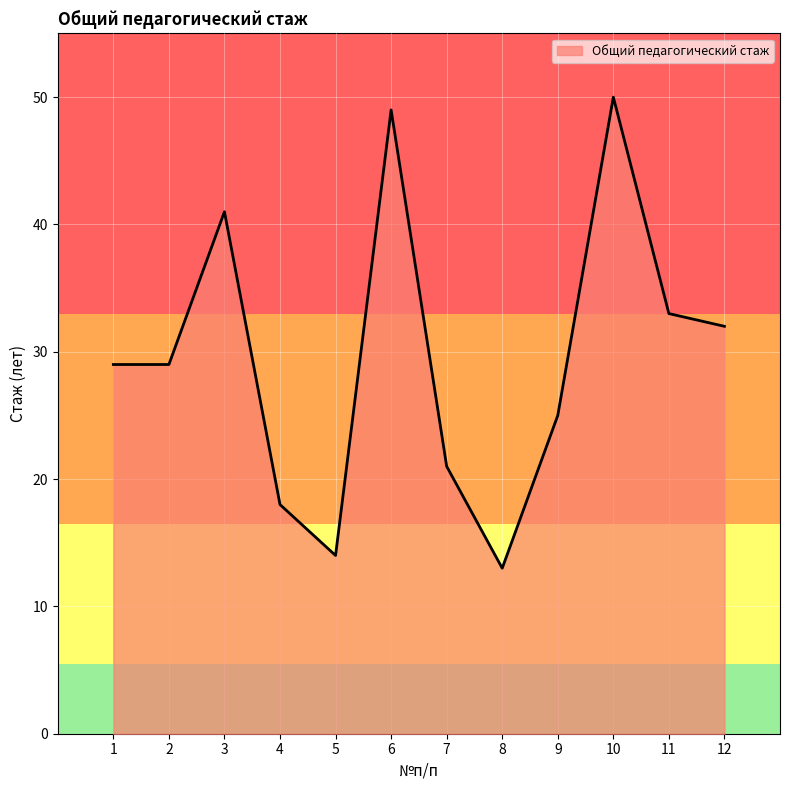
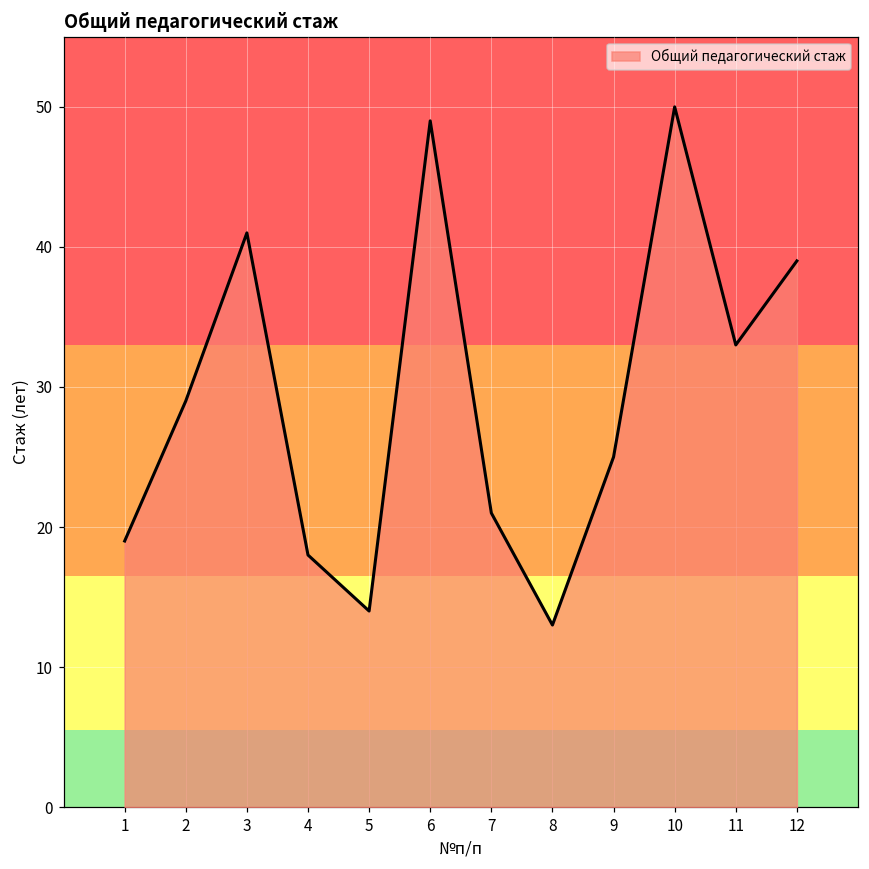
1: 29 -> 19
12: 32 -> 39
